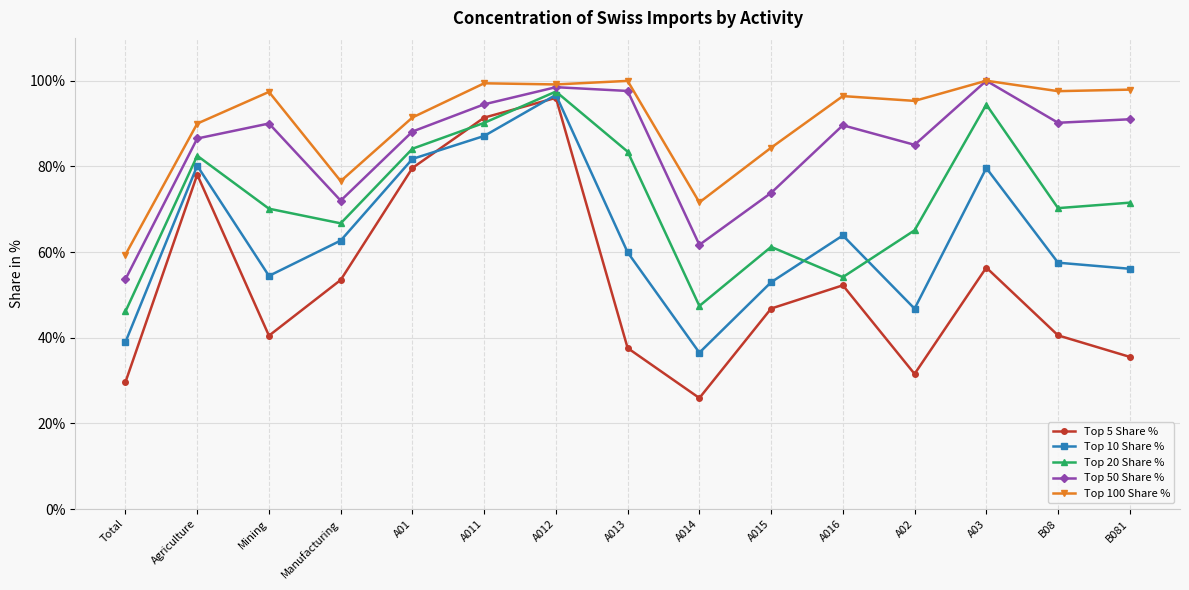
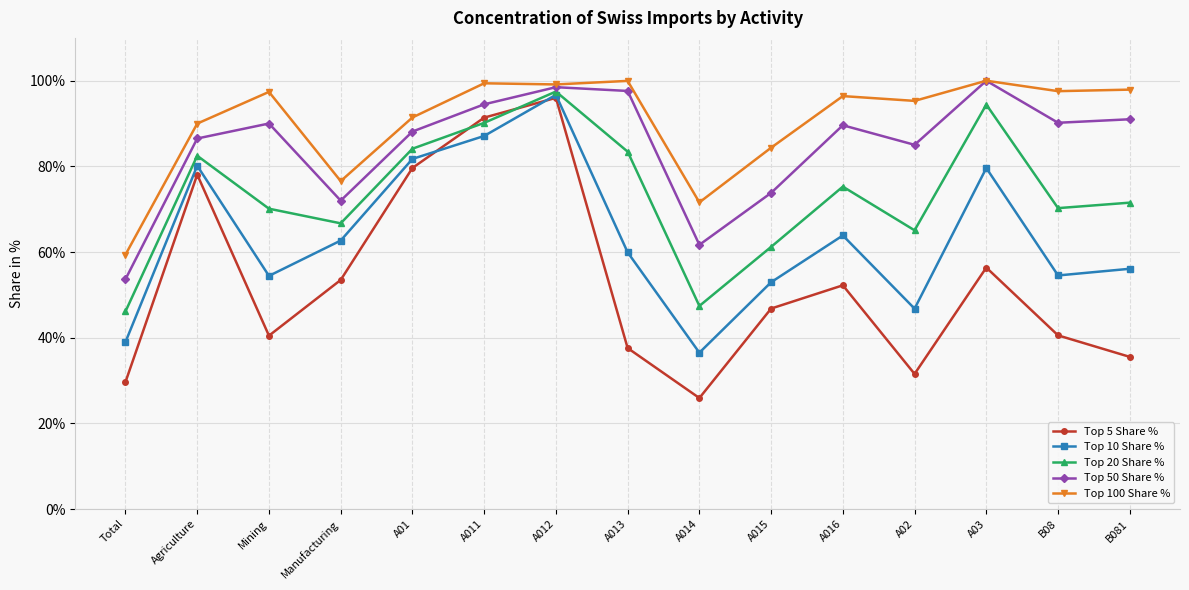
Top 20 Share %, A016: 54% -> 75%
Top 10 Share %, B08: 58% -> 55%
